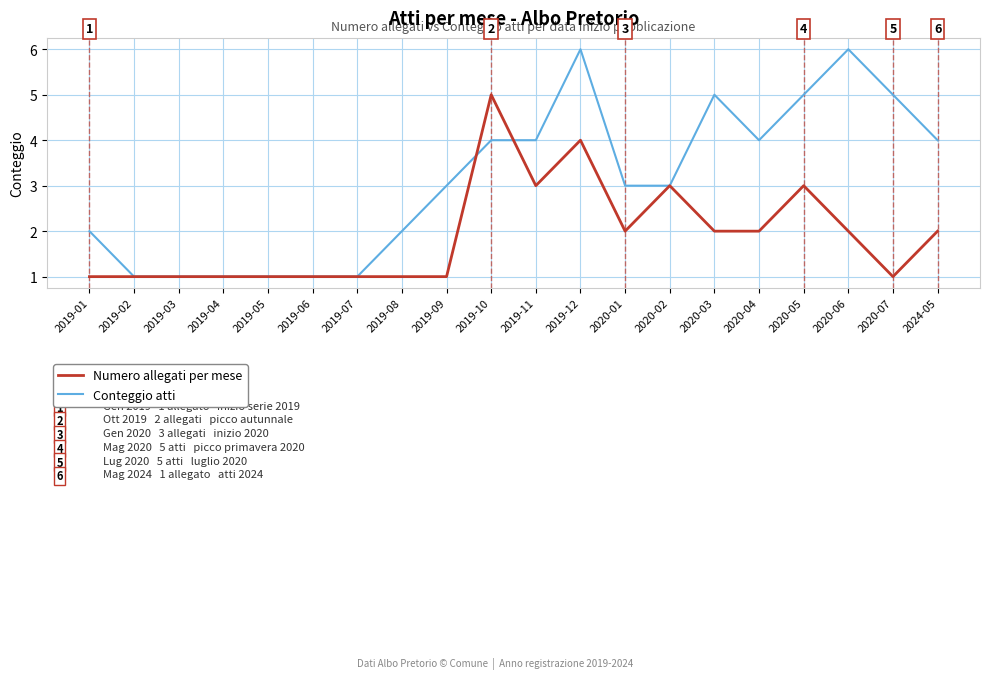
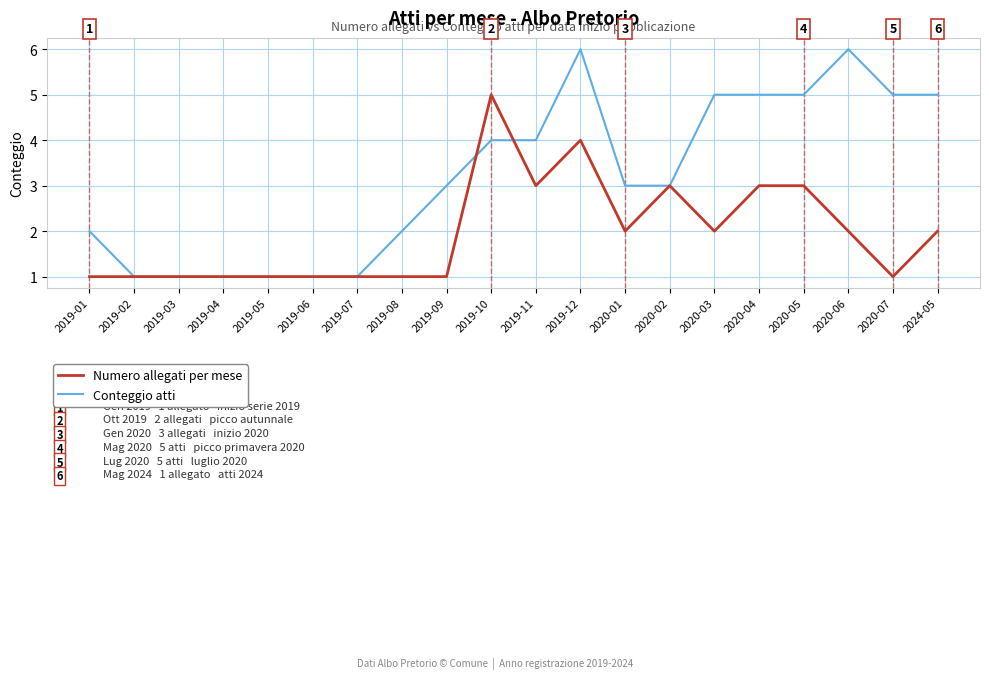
Numero allegati per mese, 2020-04: 2 -> 3
Conteggio atti, 2020-04: 4 -> 5
Conteggio atti, 2024-05: 4 -> 5
